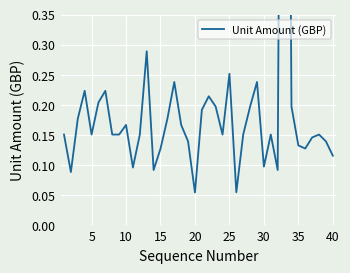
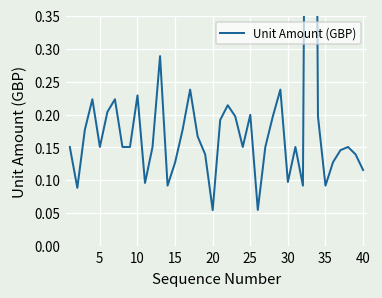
10: 0.17 -> 0.23
25: 0.25 -> 0.20
35: 0.13 -> 0.09
